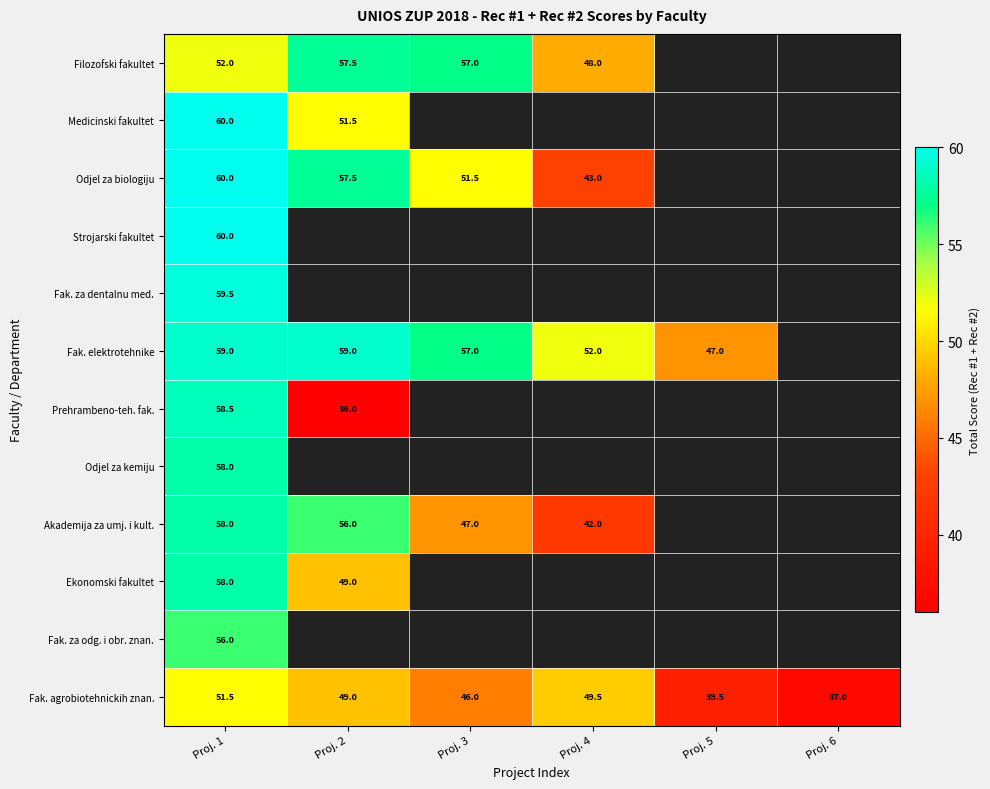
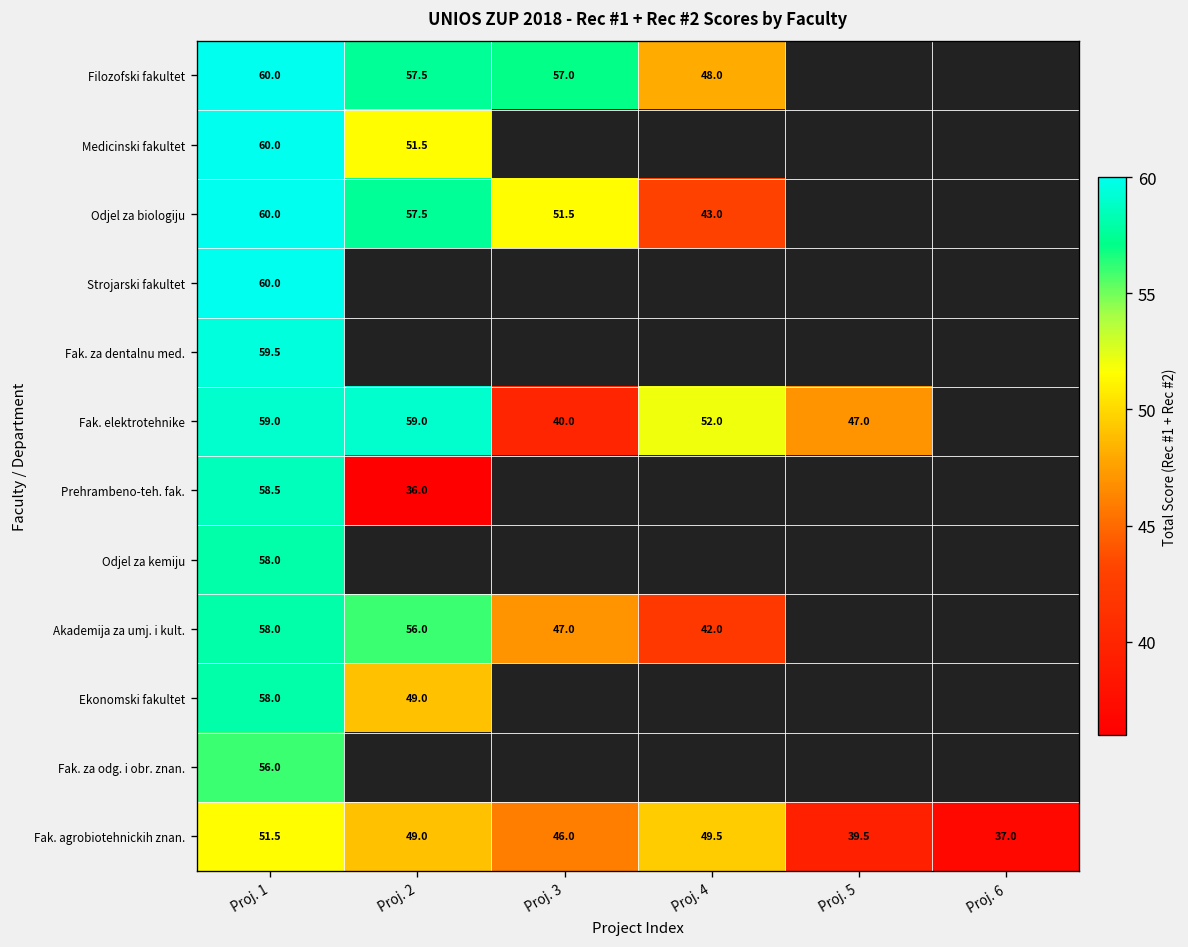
Filozofski fakultet, Proj. 1: 52.0 -> 60.0
Fak. elektrotehnike, Proj. 3: 57.0 -> 40.0
